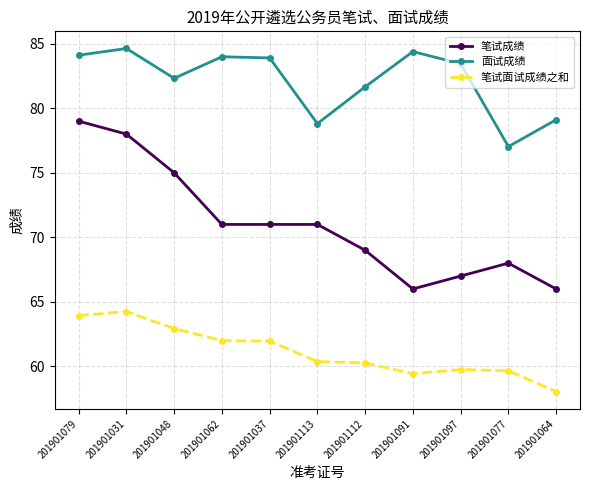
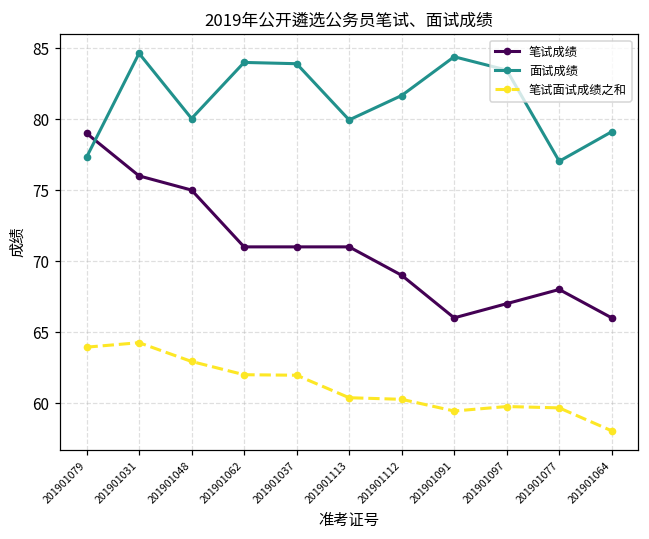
面试成绩, 201901079: 84.1 -> 77.3
笔试成绩, 201901031: 78 -> 76
面试成绩, 201901048: 82.3 -> 80.0
面试成绩, 201901113: 78.8 -> 79.9
